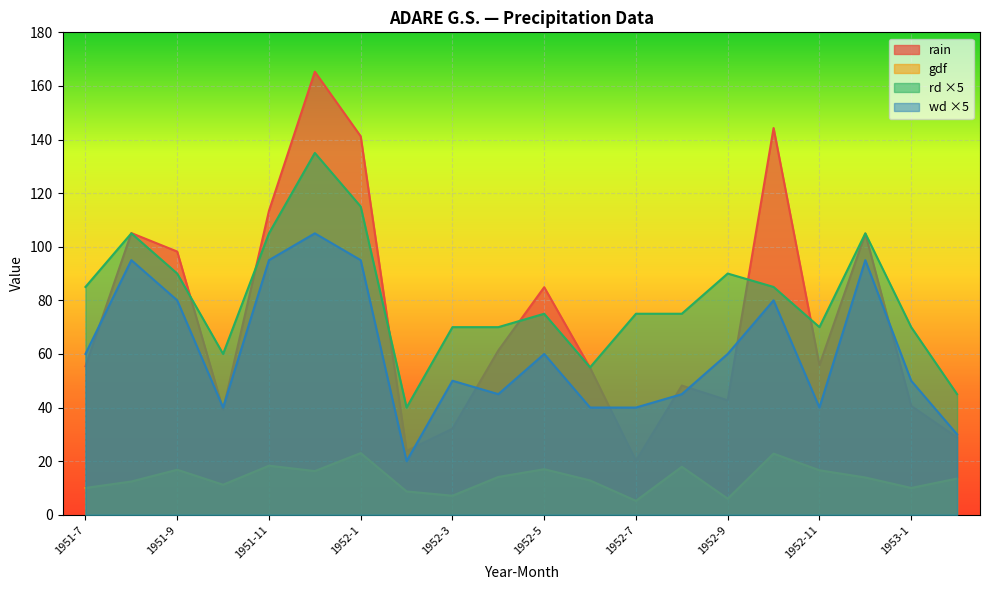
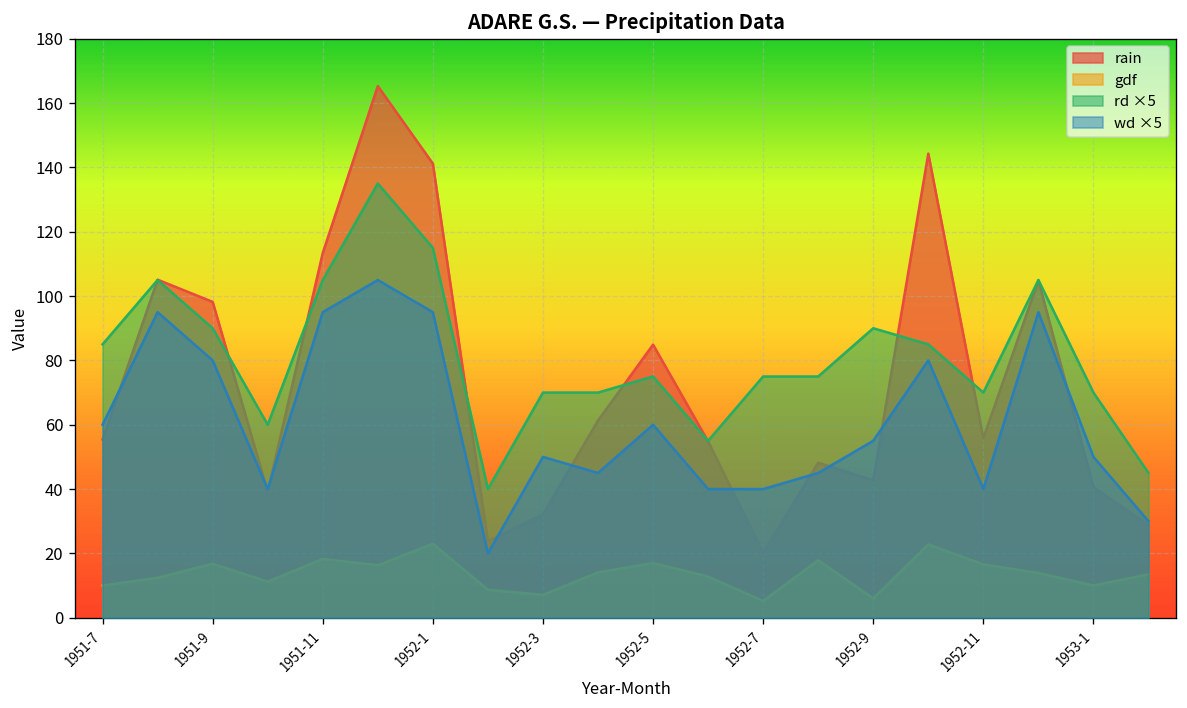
wd ×5, 1952-9: 60 -> 55
